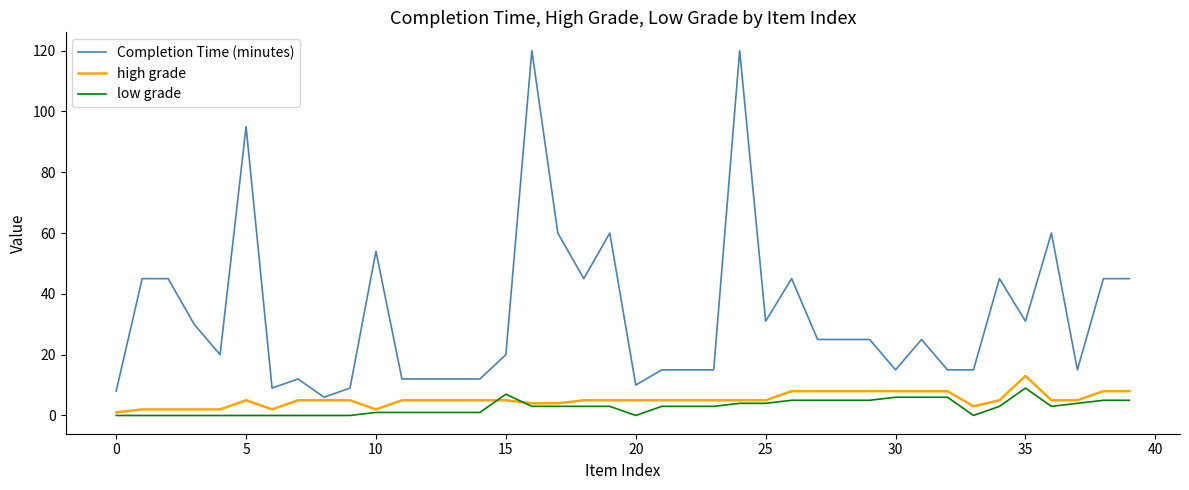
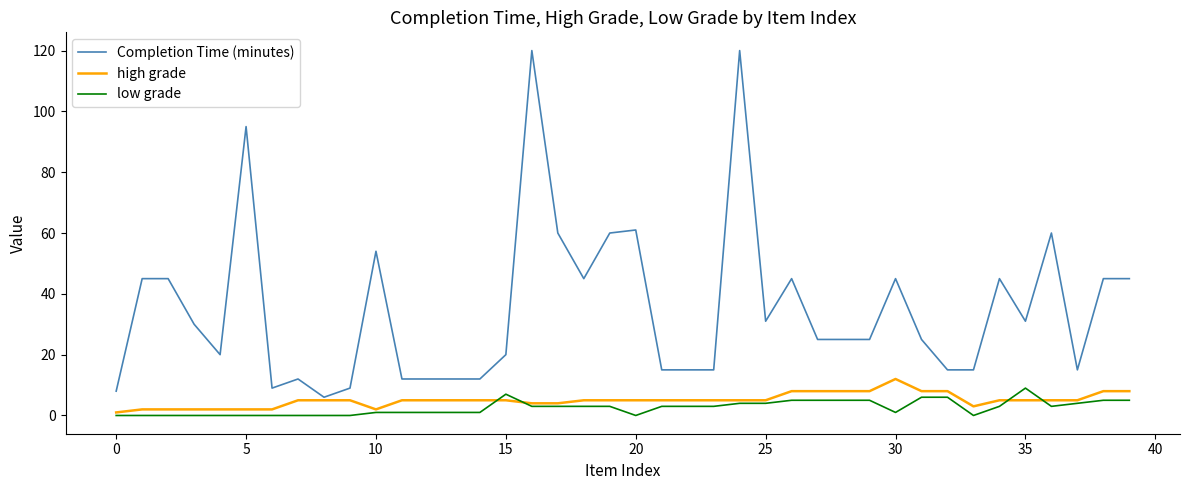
high grade, 5: 5 -> 2
Completion Time (minutes), 20: 10 -> 61
Completion Time (minutes), 30: 15 -> 45
high grade, 30: 8 -> 12
low grade, 30: 6 -> 1
high grade, 35: 13 -> 5
